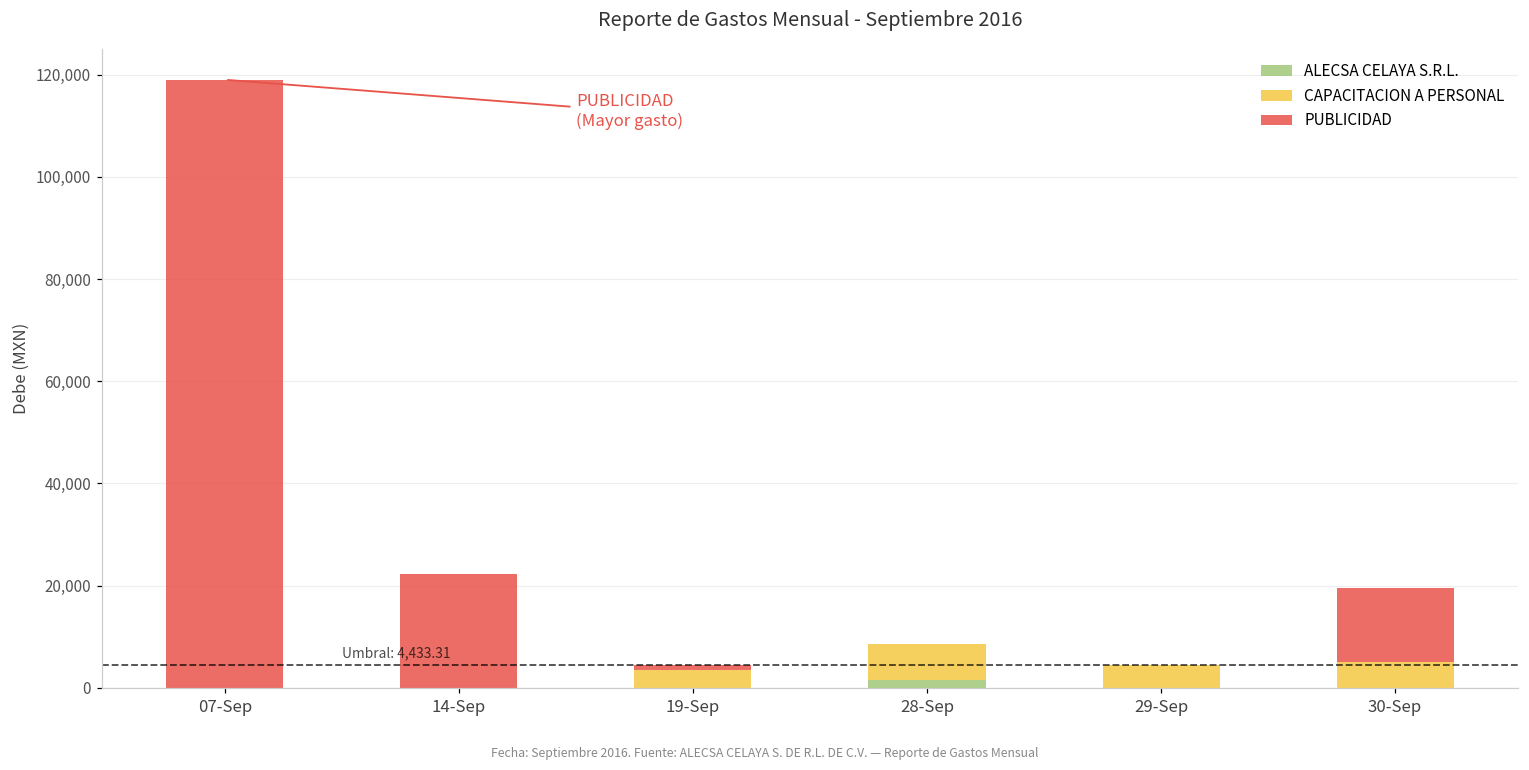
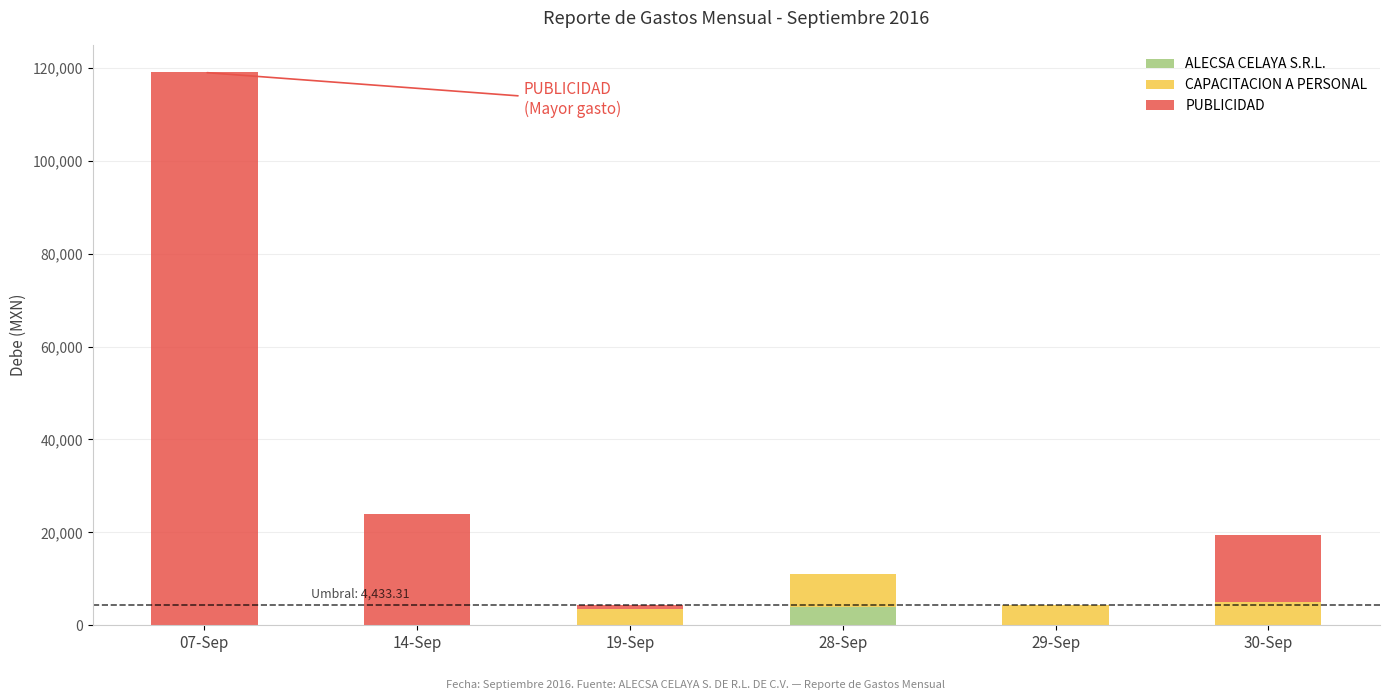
PUBLICIDAD, 14-Sep: 22,000 -> 24,000
ALECSA CELAYA S.R.L., 28-Sep: 2,000 -> 4,000
